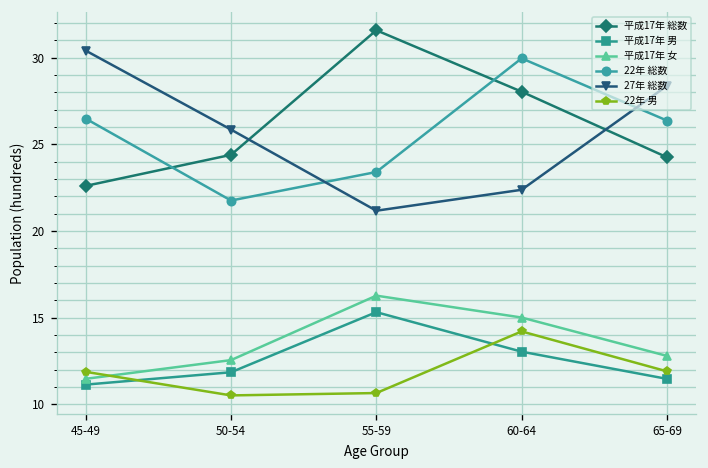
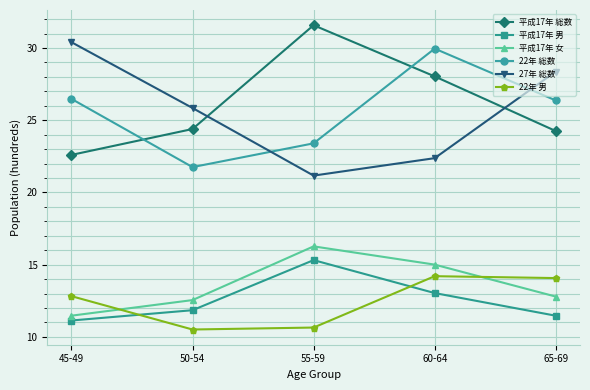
22年 男, 45-49: 11.9 -> 12.8
22年 男, 65-69: 11.9 -> 14.1
